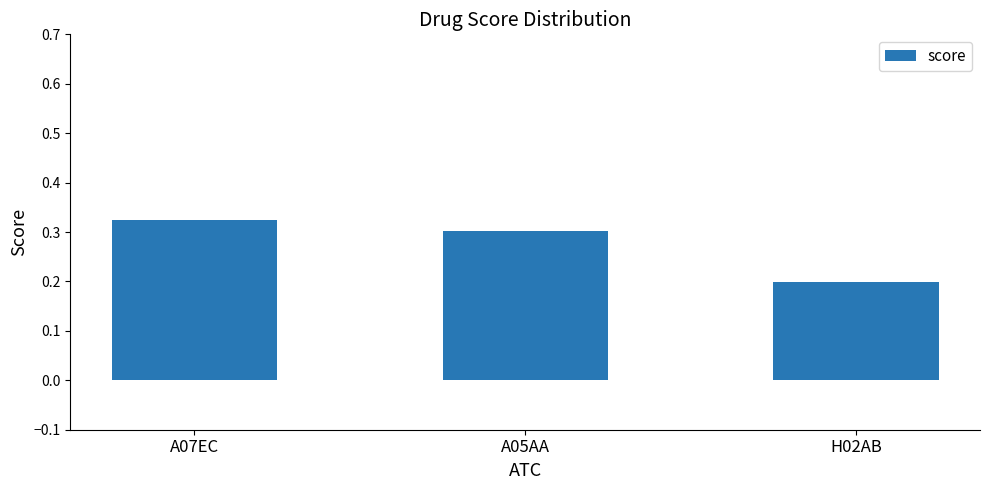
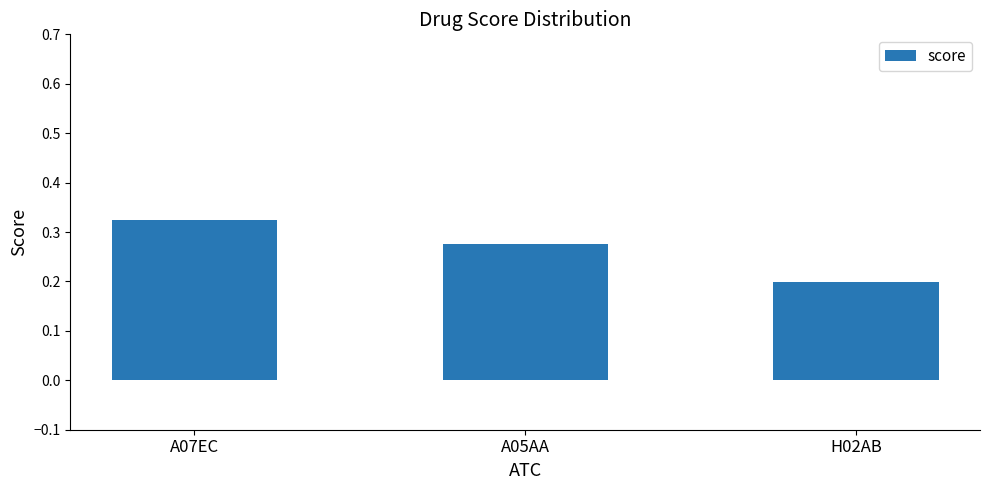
A05AA: 0.30 -> 0.28
